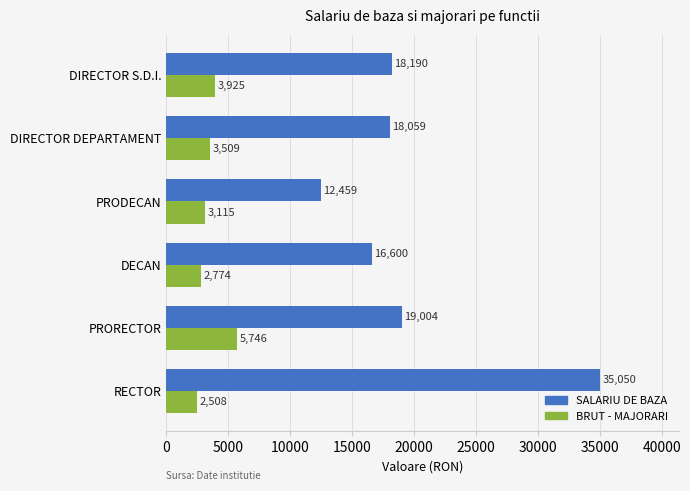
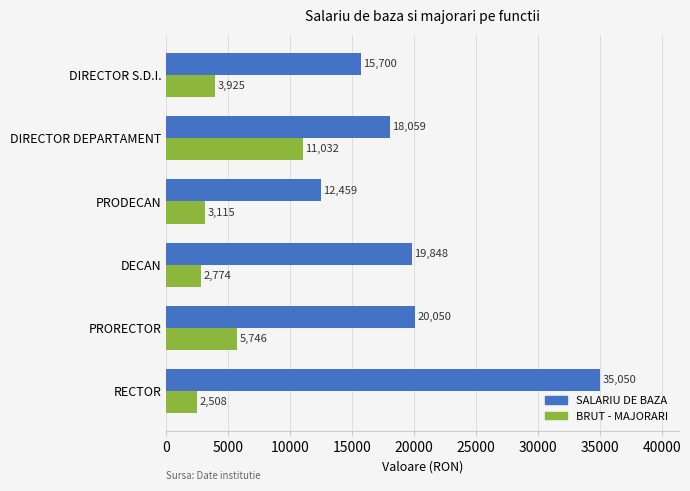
SALARIU DE BAZA, DIRECTOR S.D.I.: 18,190 -> 15,700
BRUT - MAJORARI, DIRECTOR DEPARTAMENT: 3,509 -> 11,032
SALARIU DE BAZA, DECAN: 16,600 -> 19,848
SALARIU DE BAZA, PRORECTOR: 19,004 -> 20,050
